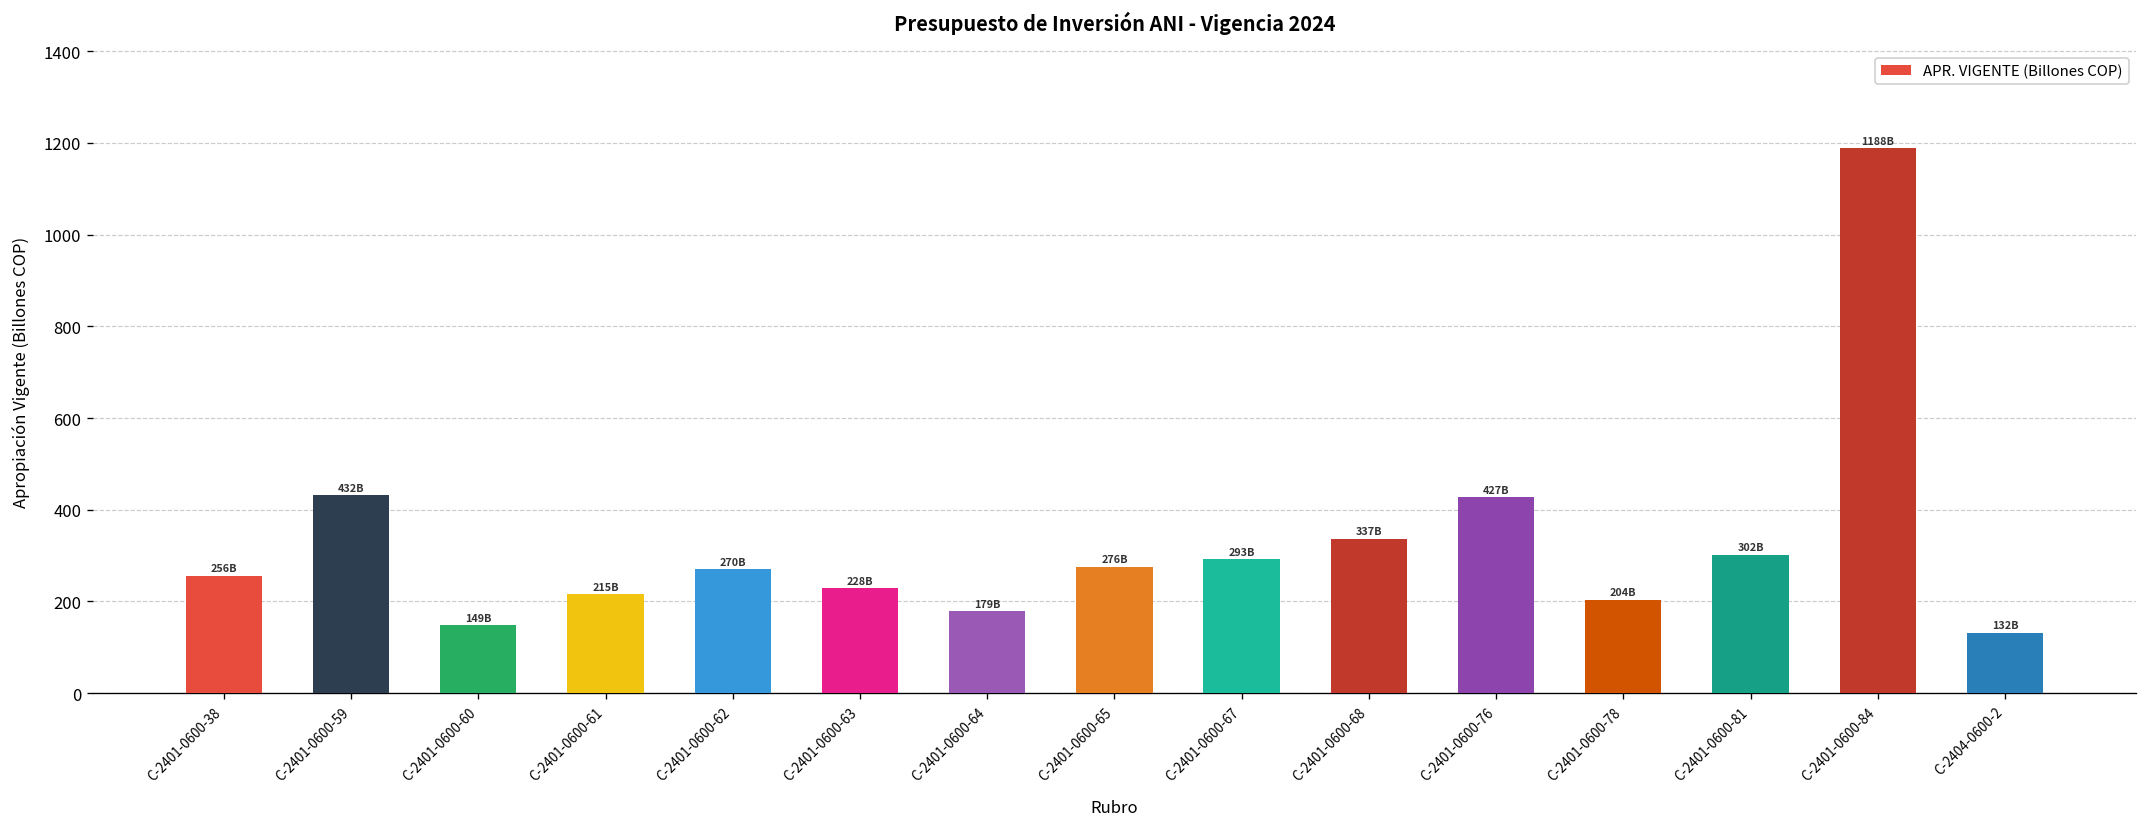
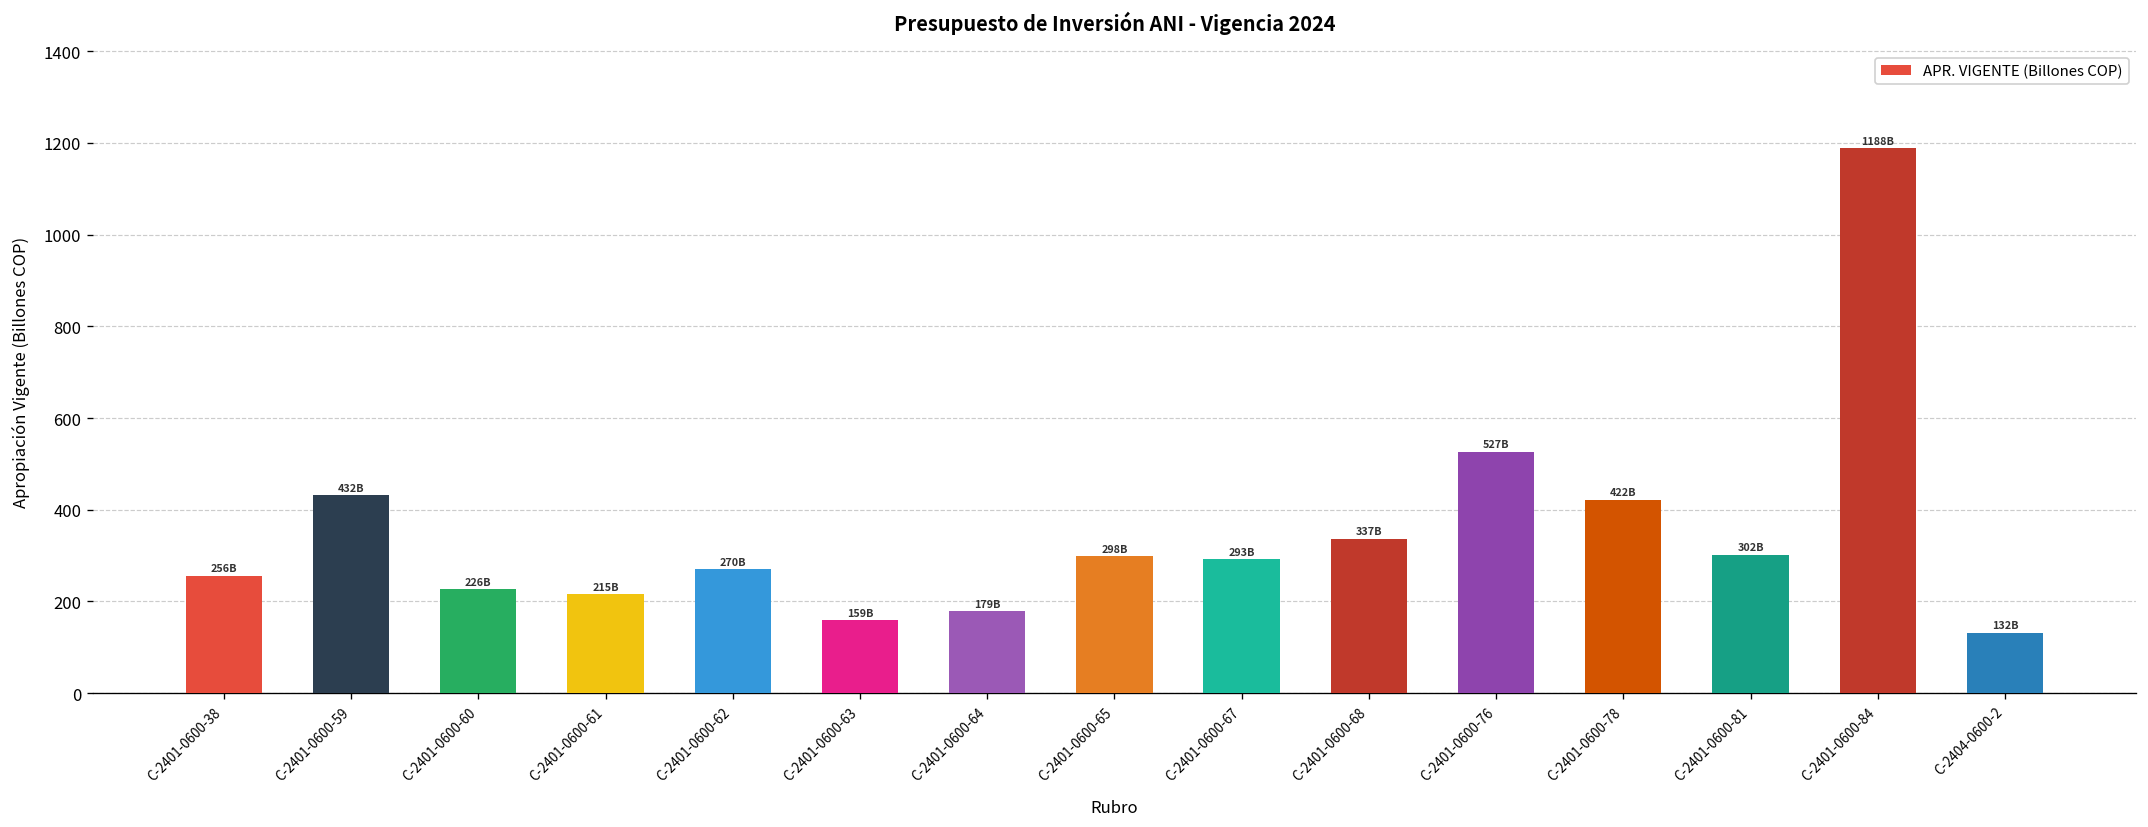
C-2401-0600-60: 149B -> 226B
C-2401-0600-63: 228B -> 159B
C-2401-0600-65: 276B -> 298B
C-2401-0600-76: 427B -> 527B
C-2401-0600-78: 204B -> 422B
